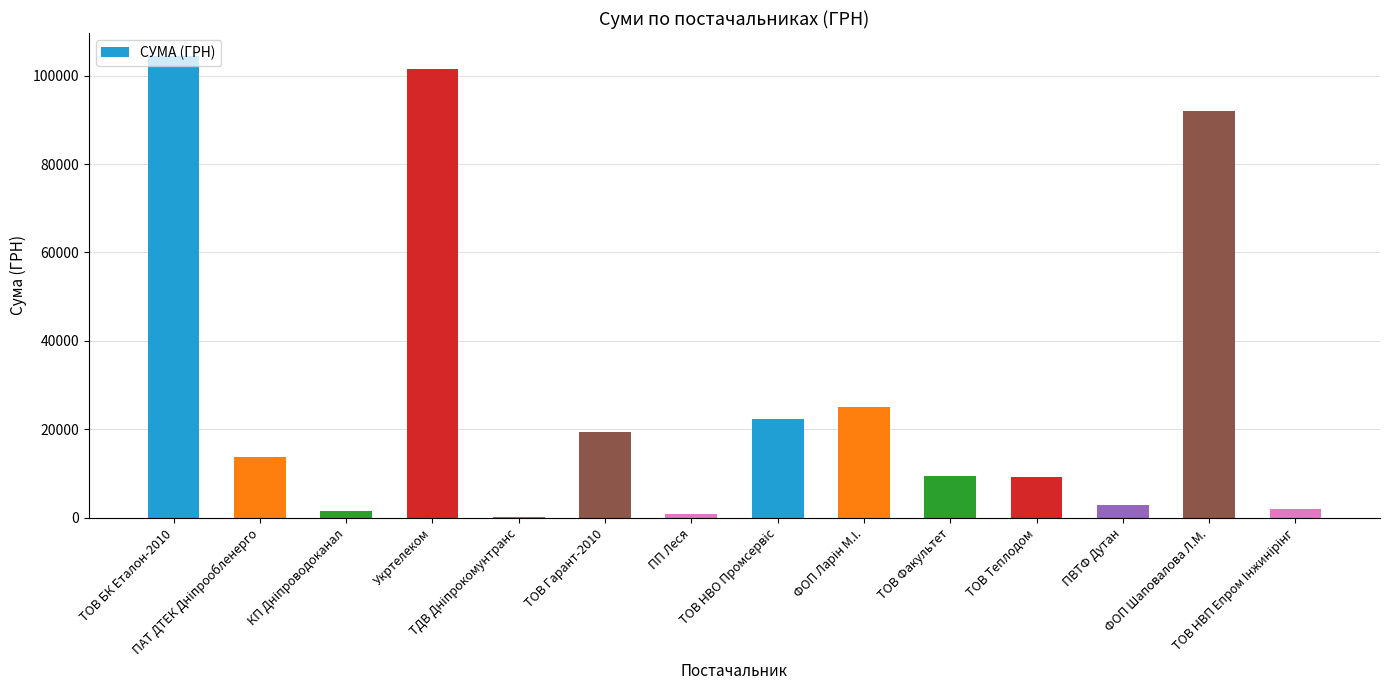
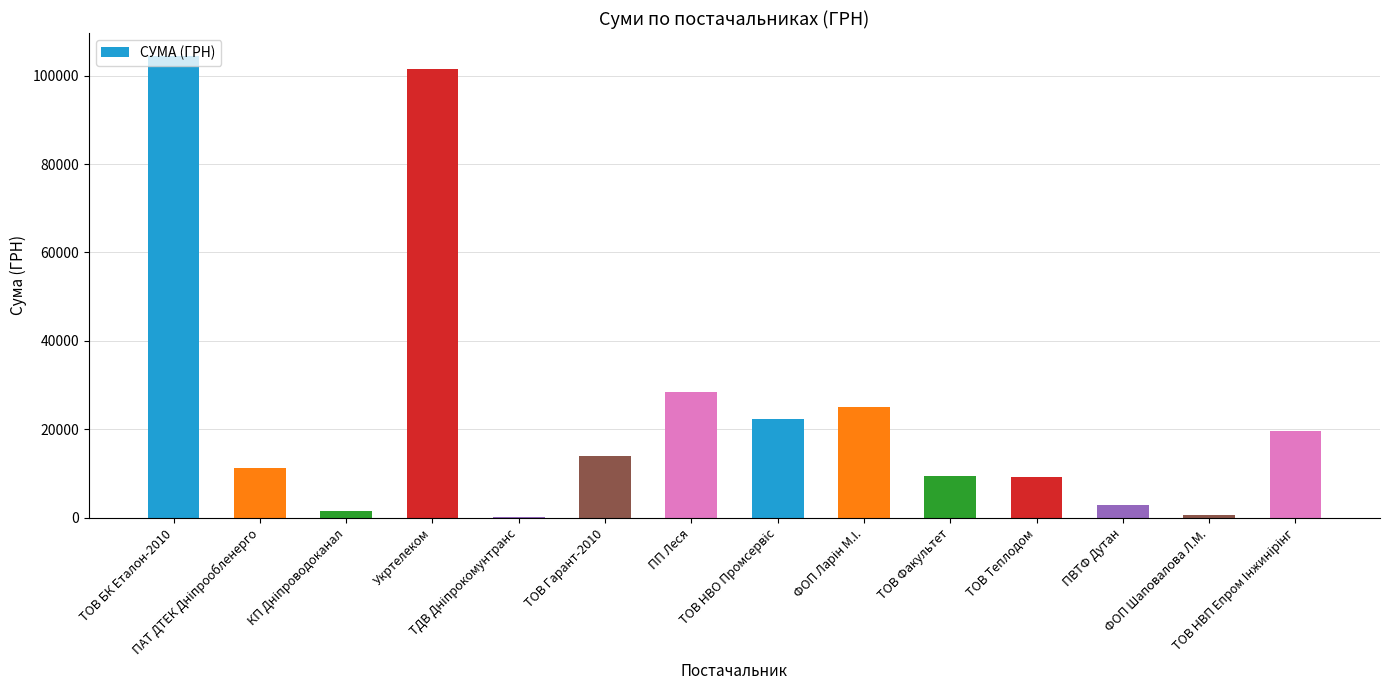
ПАТ ДТЕК Дніпрообленерго: 14000 -> 11000
ТОВ Гарант-2010: 20000 -> 14000
ПП Леся: 1000 -> 28000
ФОП Шаповалова Л.М.: 92000 -> 1000
ТОВ НВП Епром Інжинірінг: 2000 -> 20000
